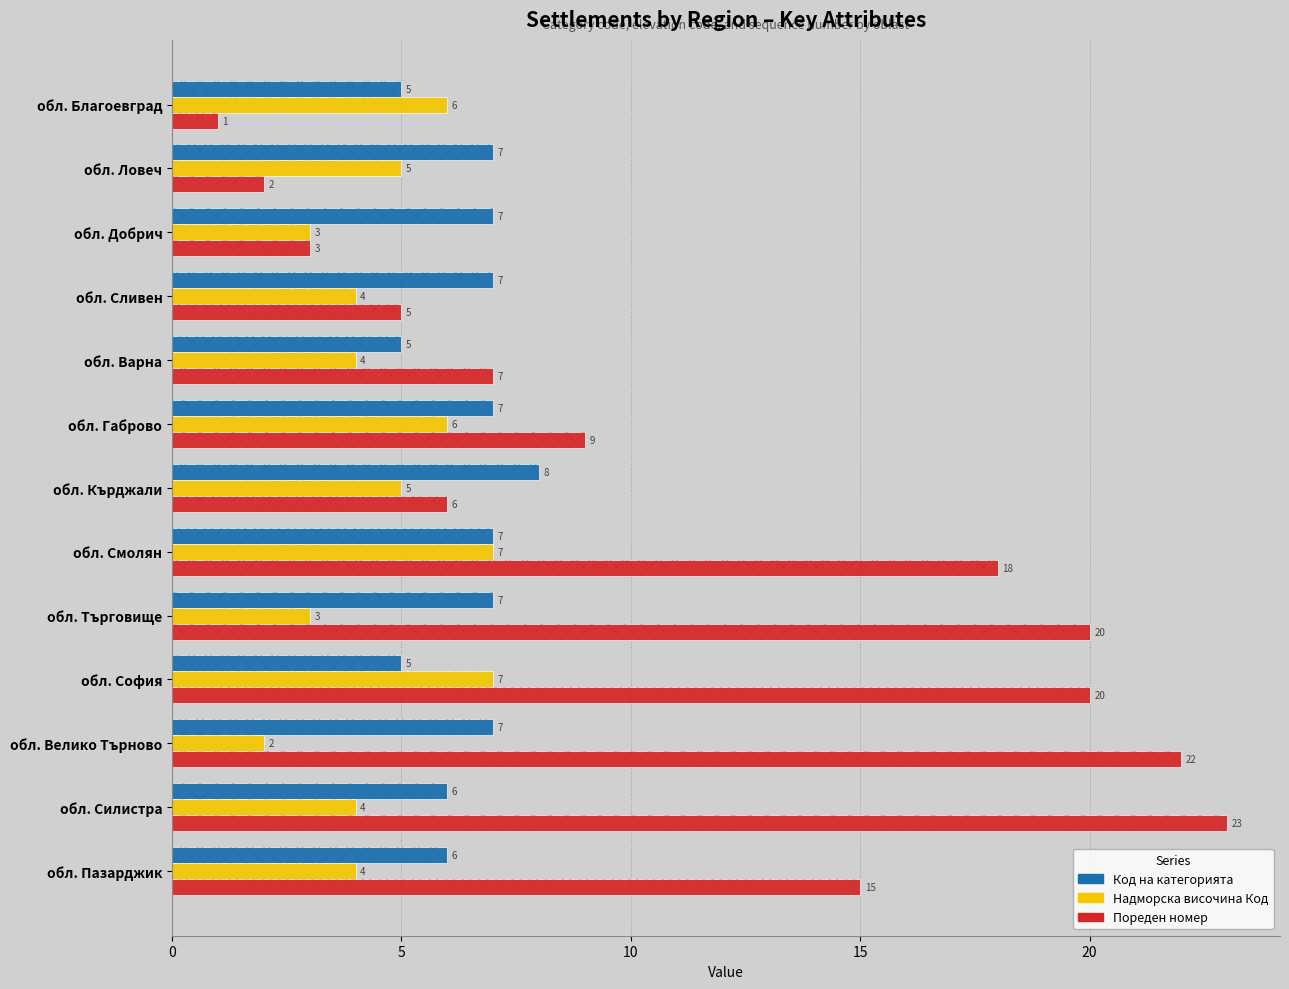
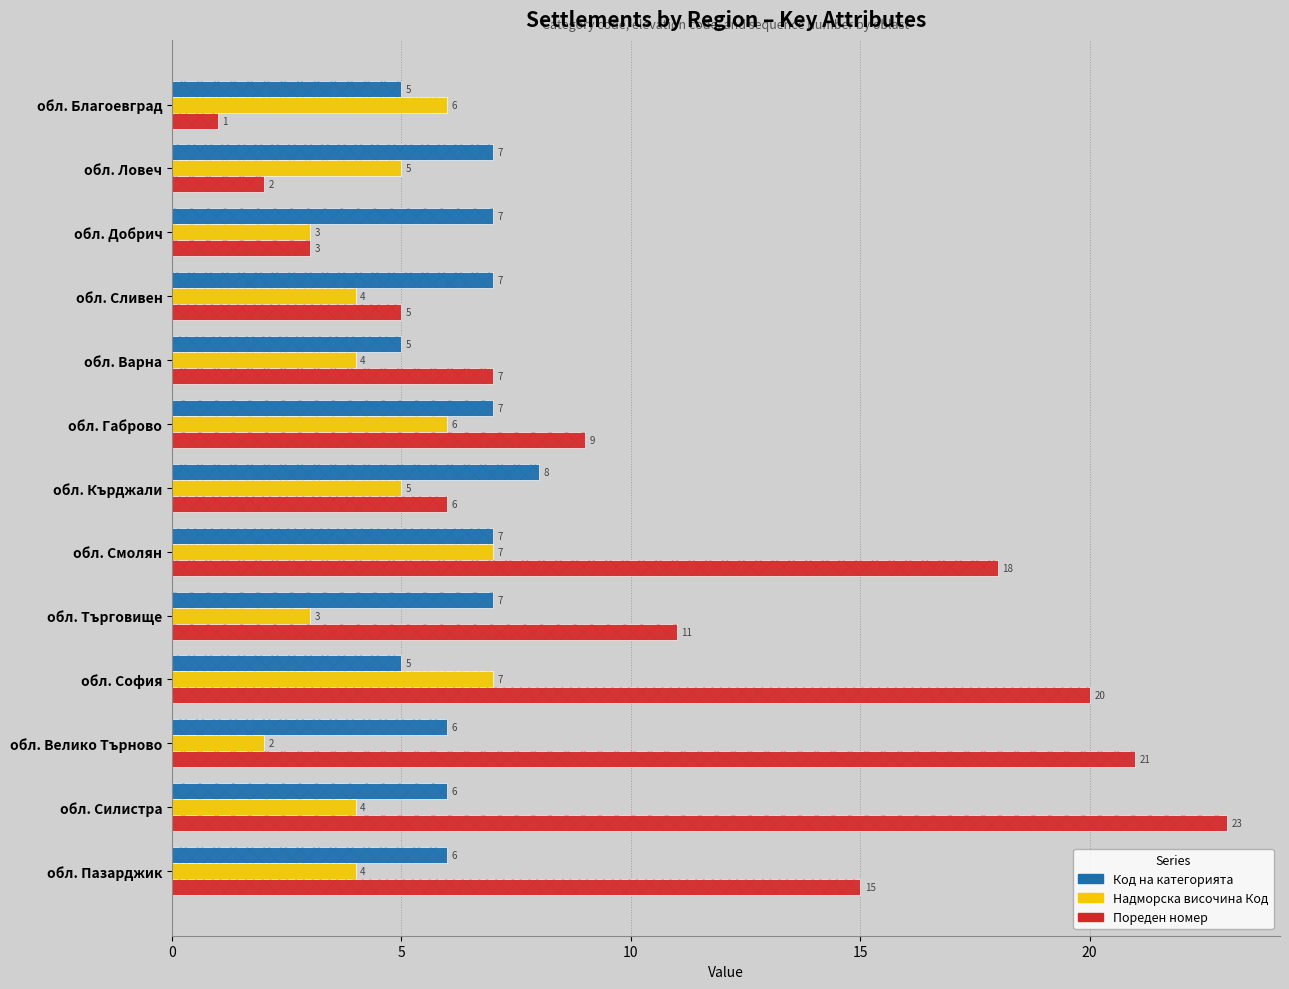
Пореден номер, обл. Търговище: 20 -> 11
Код на категорията, обл. Велико Търново: 7 -> 6
Пореден номер, обл. Велико Търново: 22 -> 21
